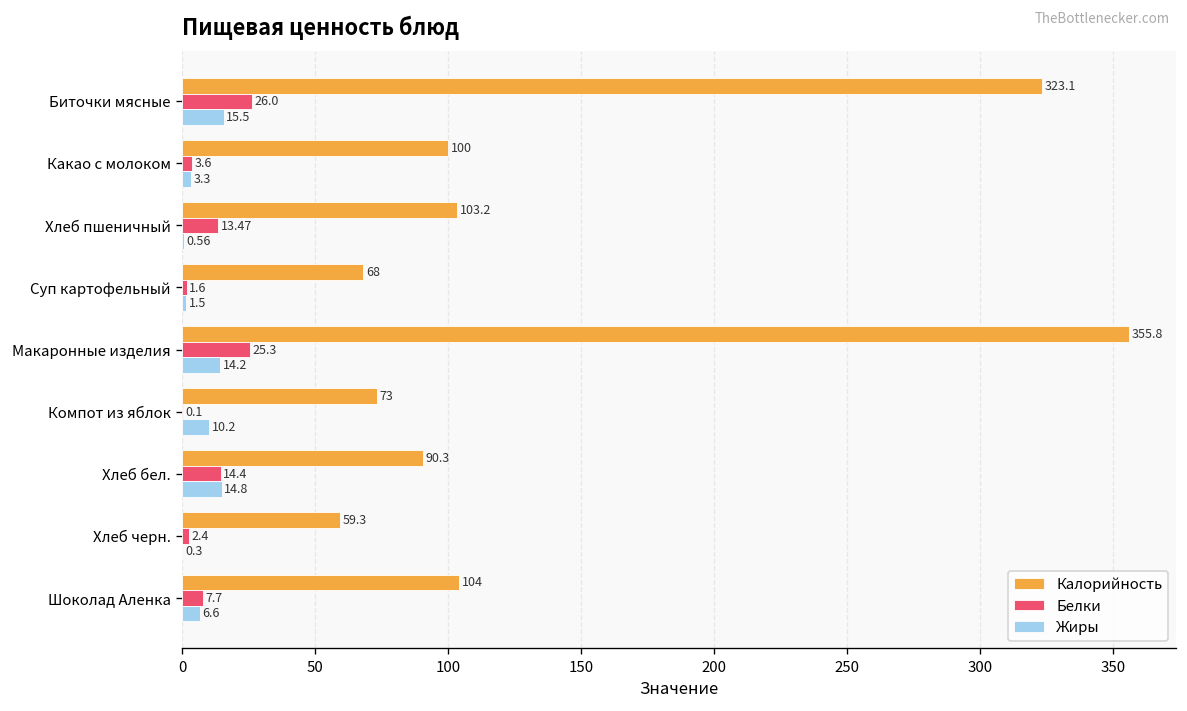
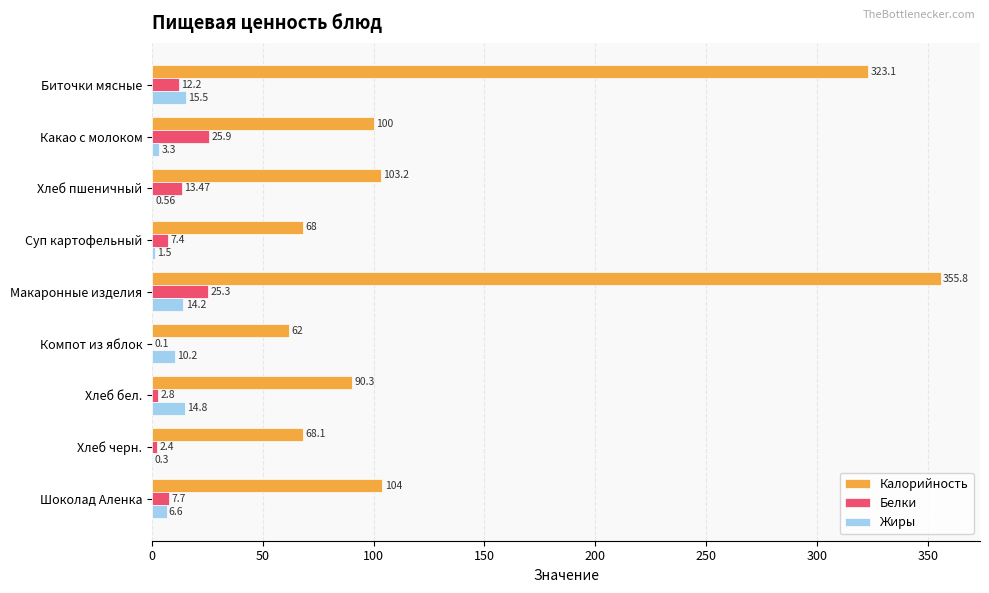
Белки, Биточки мясные: 26.0 -> 12.2
Белки, Какао с молоком: 3.6 -> 25.9
Белки, Суп картофельный: 1.6 -> 7.4
Калорийность, Компот из яблок: 73 -> 62
Белки, Хлеб бел.: 14.4 -> 2.8
Калорийность, Хлеб черн.: 59.3 -> 68.1
